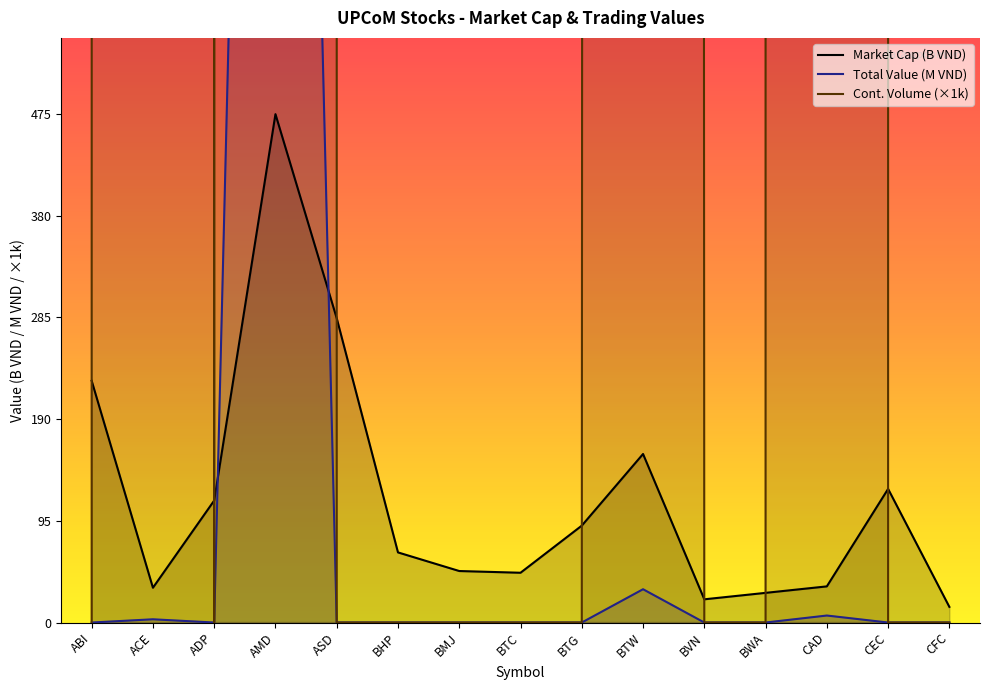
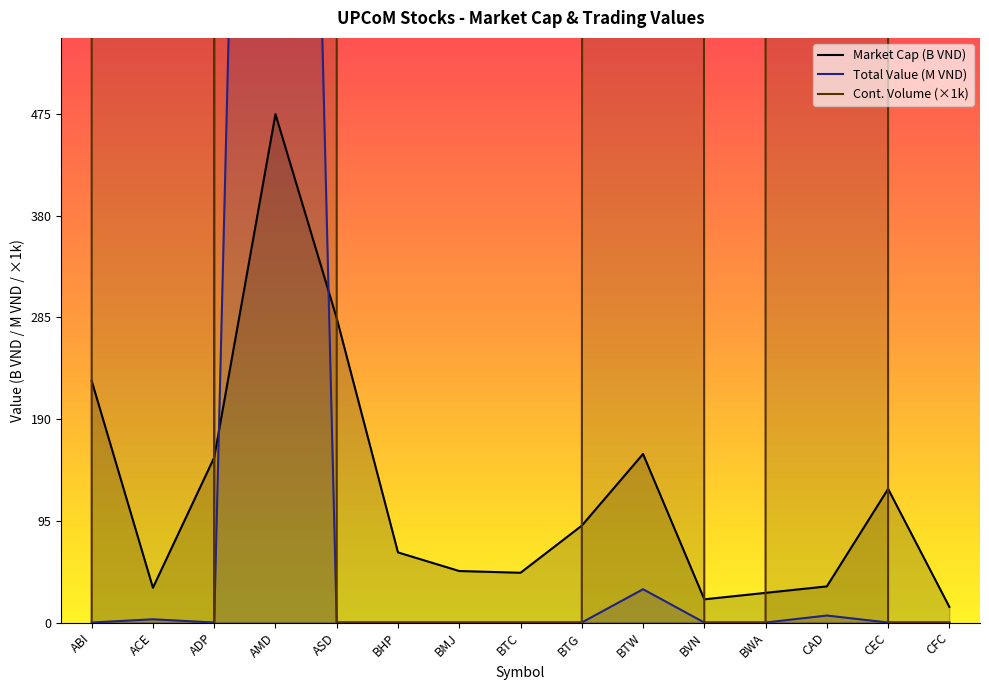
Market Cap (B VND), ADP: 114 -> 154
